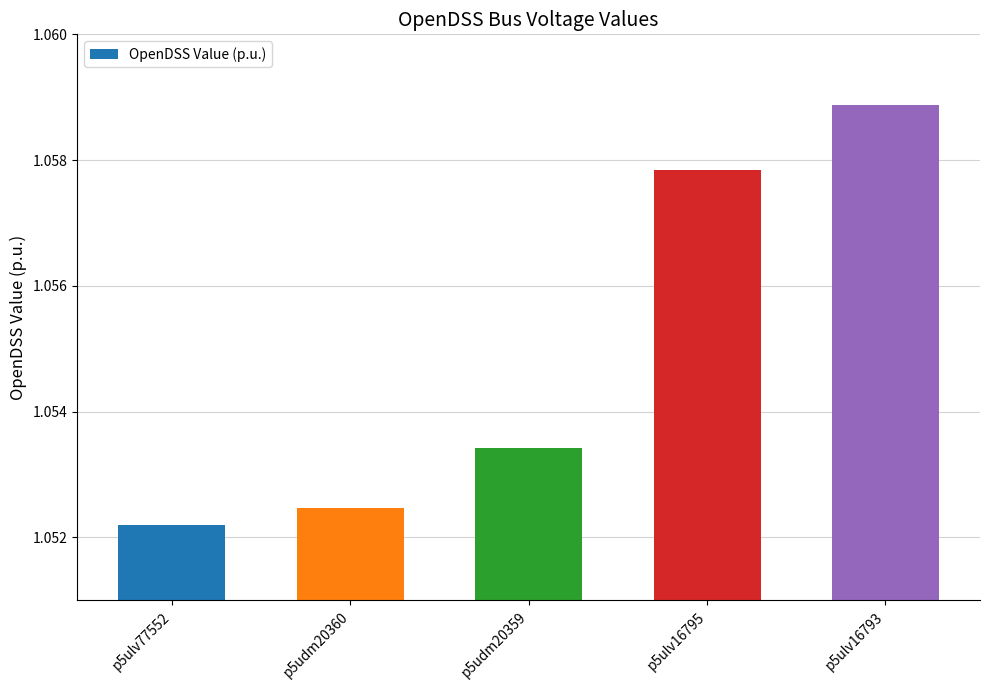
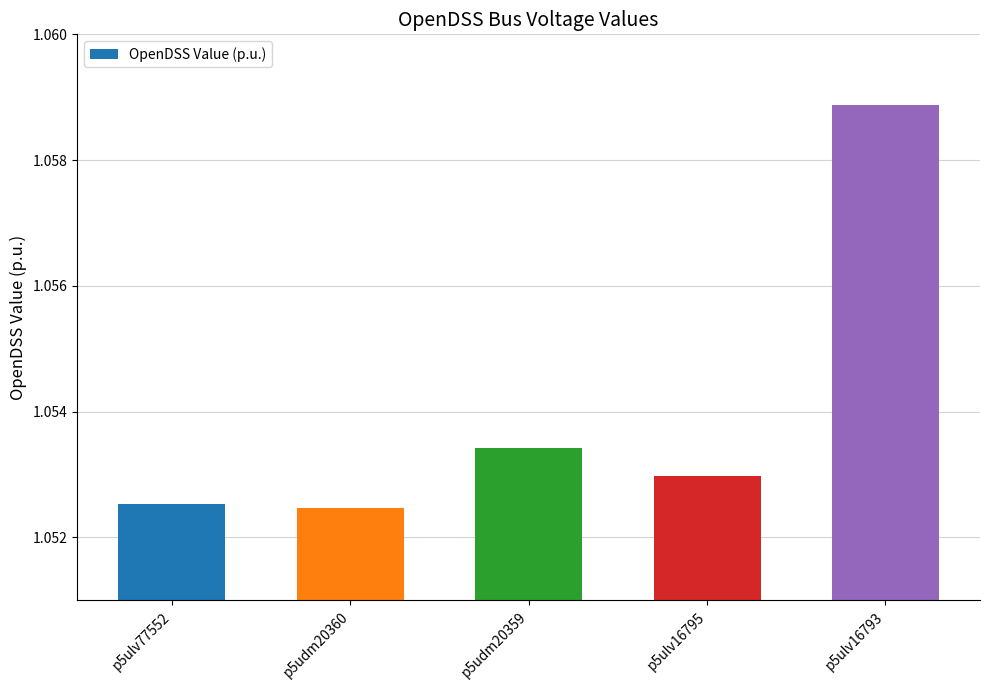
p5ulv77552: 1.0522 -> 1.0525
p5ulv16795: 1.0578 -> 1.0530
